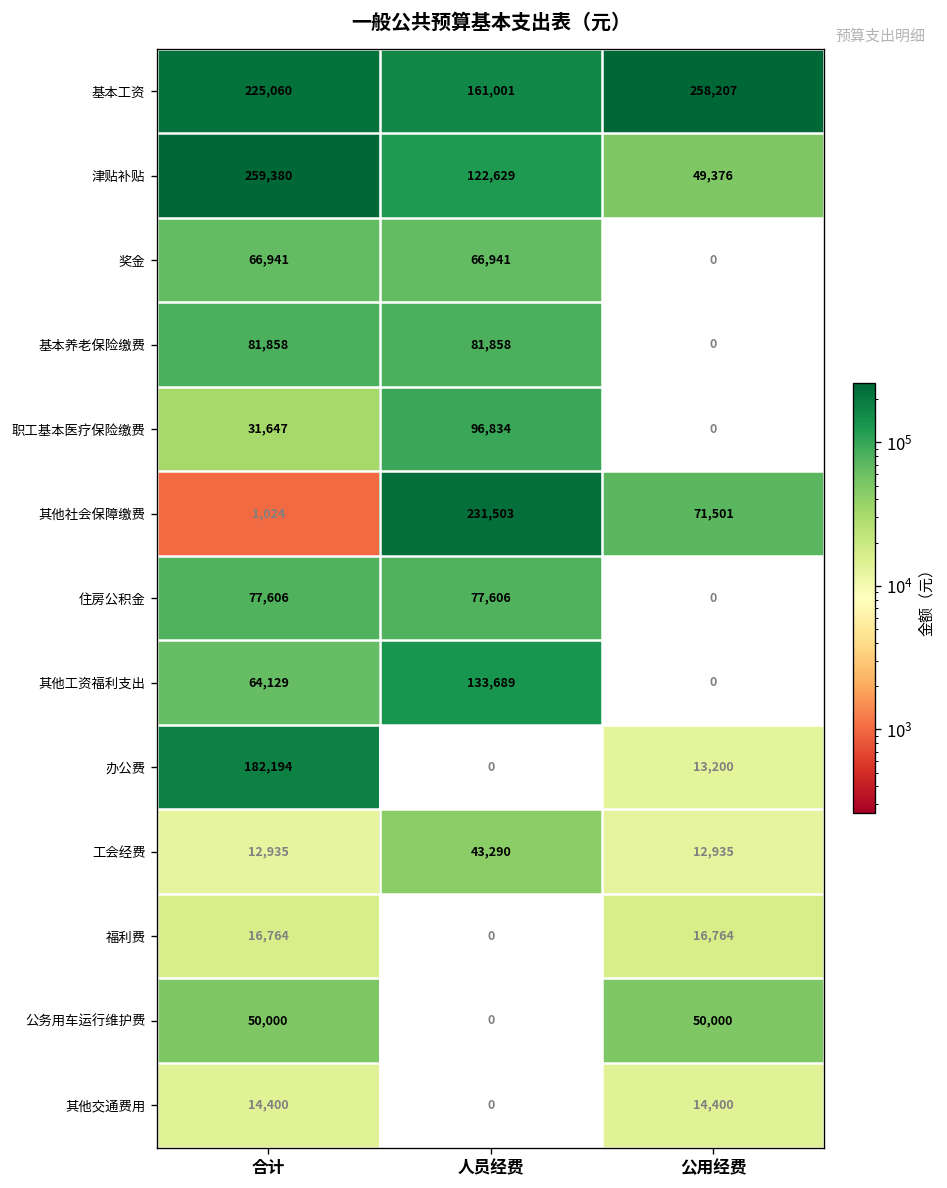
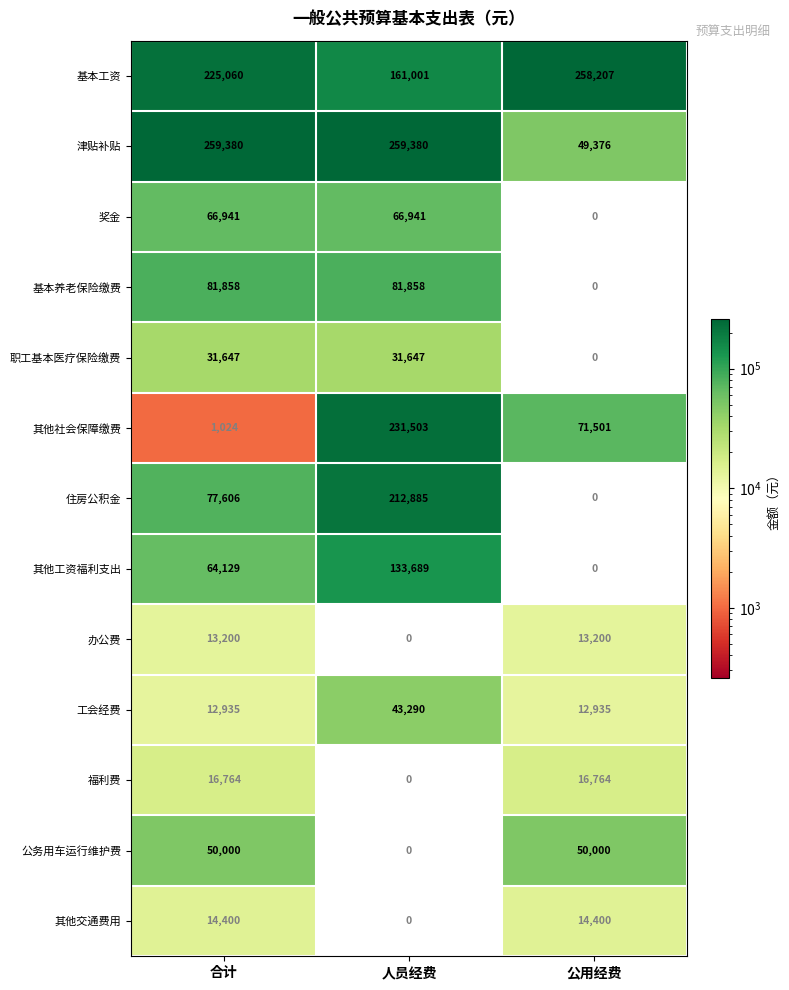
津贴补贴, 人员经费: 122,629 -> 259,380
职工基本医疗保险缴费, 人员经费: 96,834 -> 31,647
住房公积金, 人员经费: 77,606 -> 212,885
办公费, 合计: 182,194 -> 13,200
